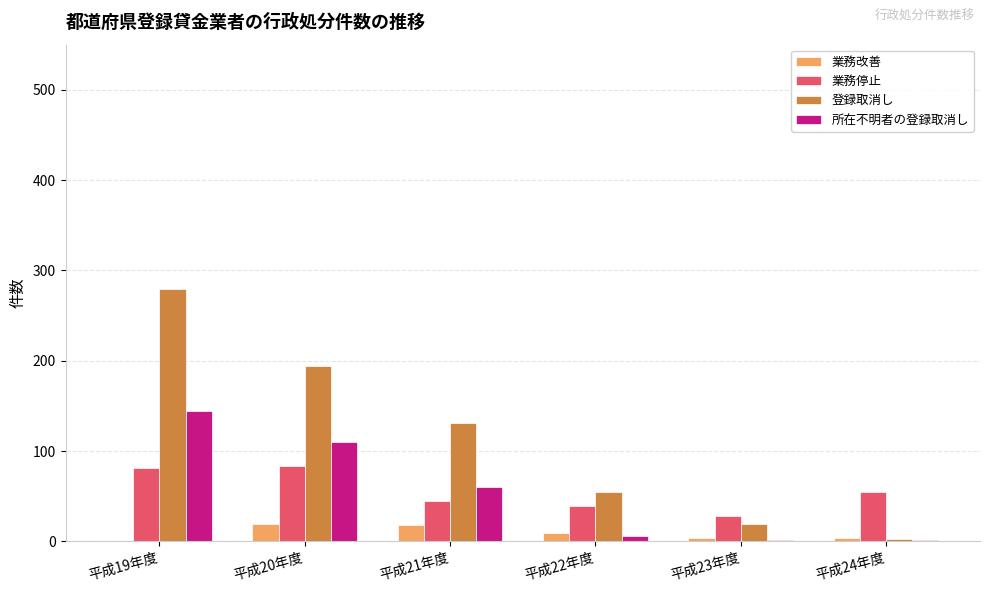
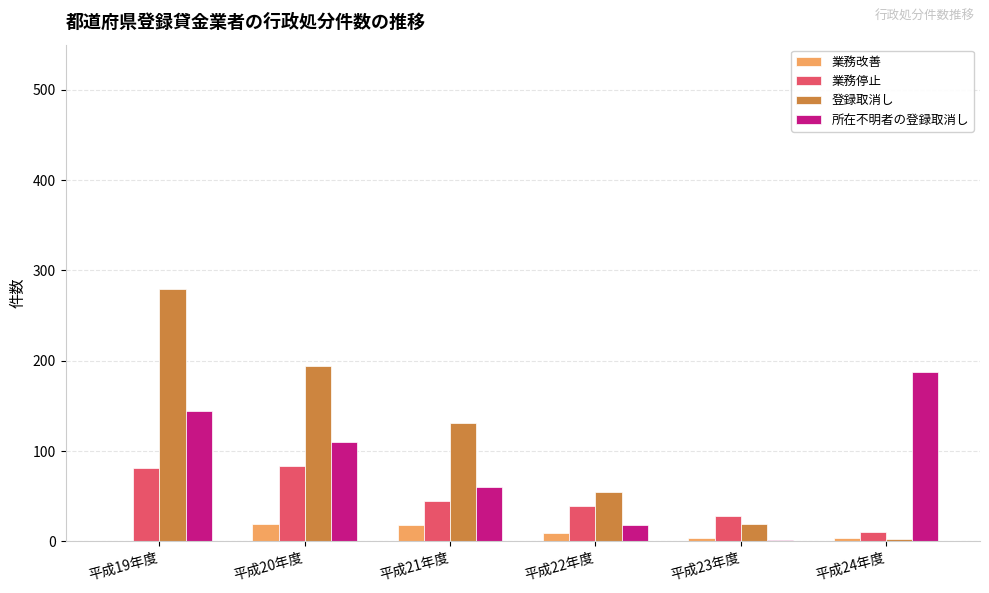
所在不明者の登録取消し, 平成22年度: 10 -> 20
業務停止, 平成24年度: 60 -> 10
所在不明者の登録取消し, 平成24年度: 0 -> 190
